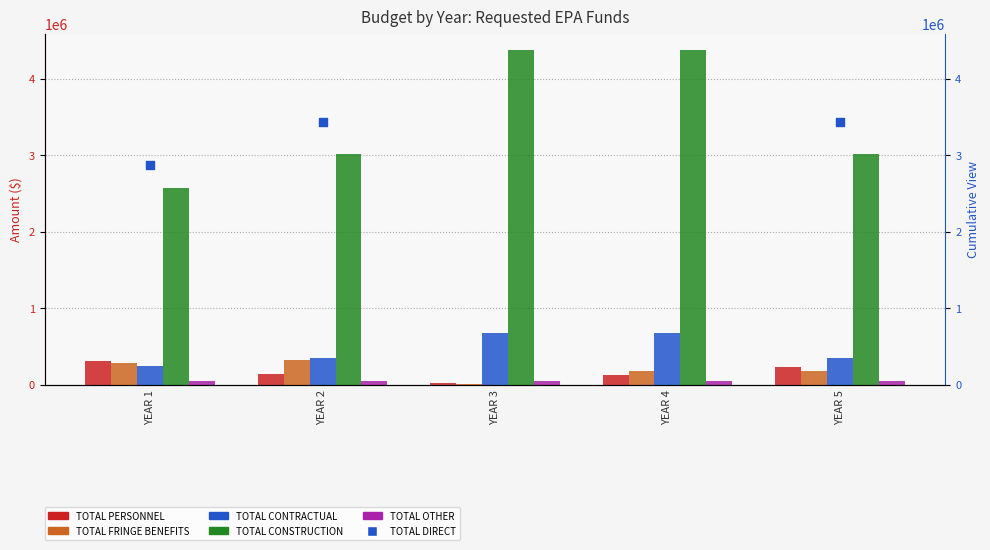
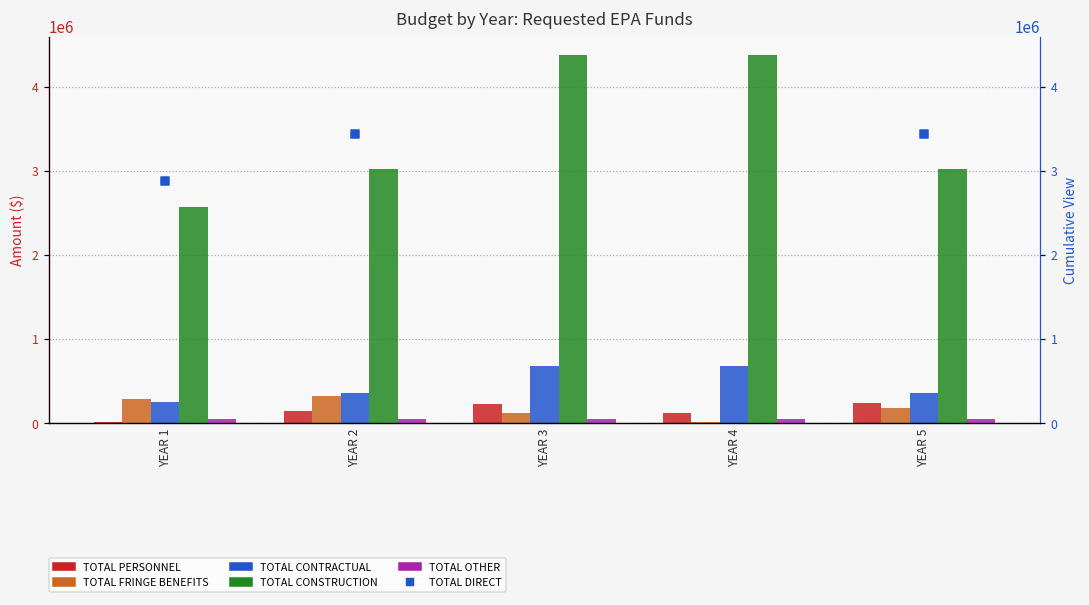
TOTAL PERSONNEL, YEAR 1: 300000 -> 0
TOTAL PERSONNEL, YEAR 3: 0 -> 200000
TOTAL FRINGE BENEFITS, YEAR 3: 0 -> 100000
TOTAL FRINGE BENEFITS, YEAR 4: 200000 -> 0
